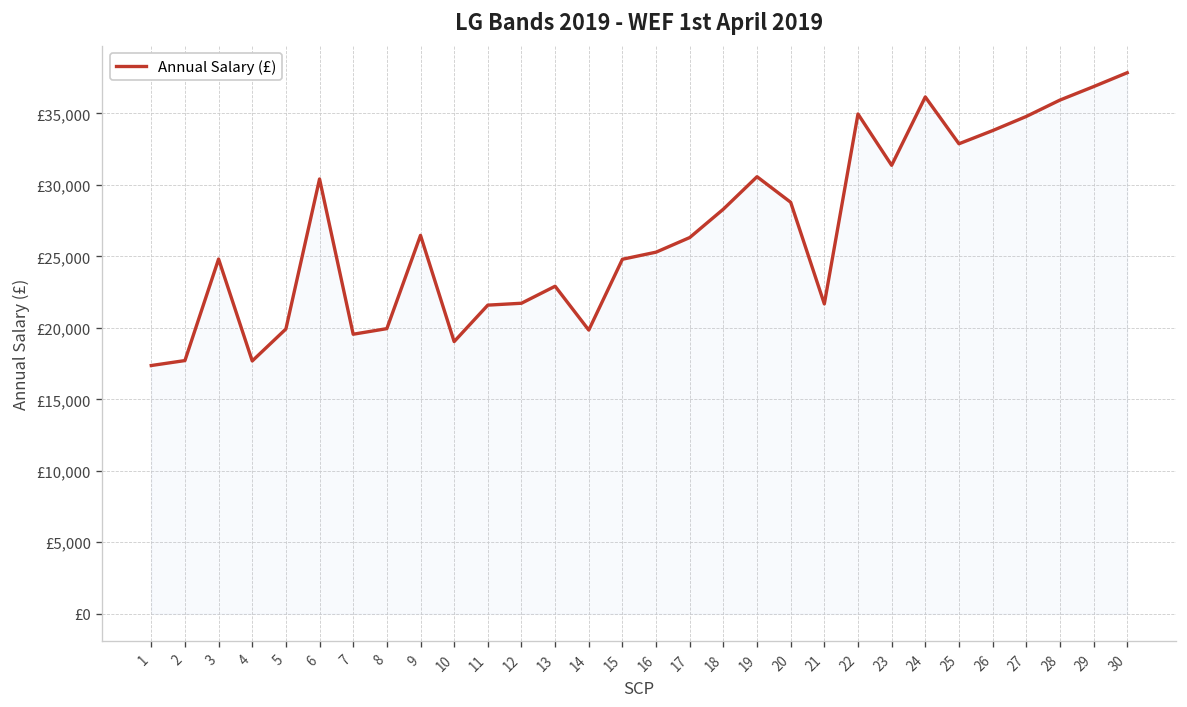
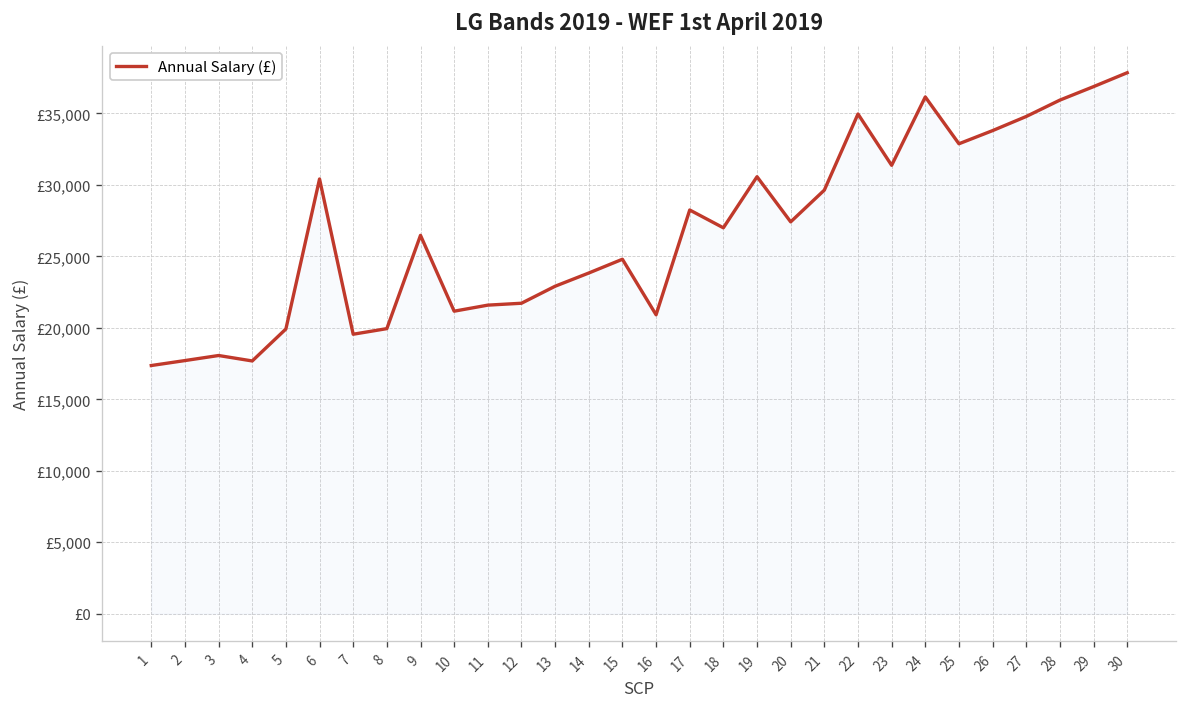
3: £24,800 -> £18,100
10: £19,000 -> £21,200
14: £19,800 -> £23,800
16: £25,300 -> £20,900
17: £26,300 -> £28,200
18: £28,300 -> £27,000
20: £28,800 -> £27,400
21: £21,700 -> £29,600
